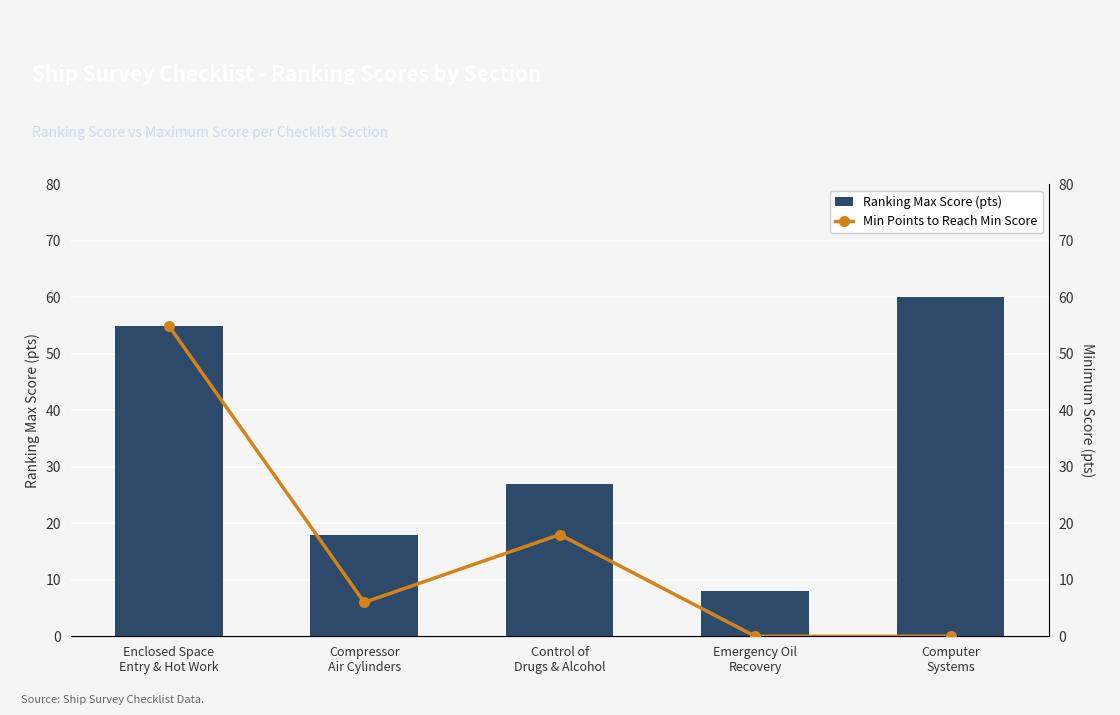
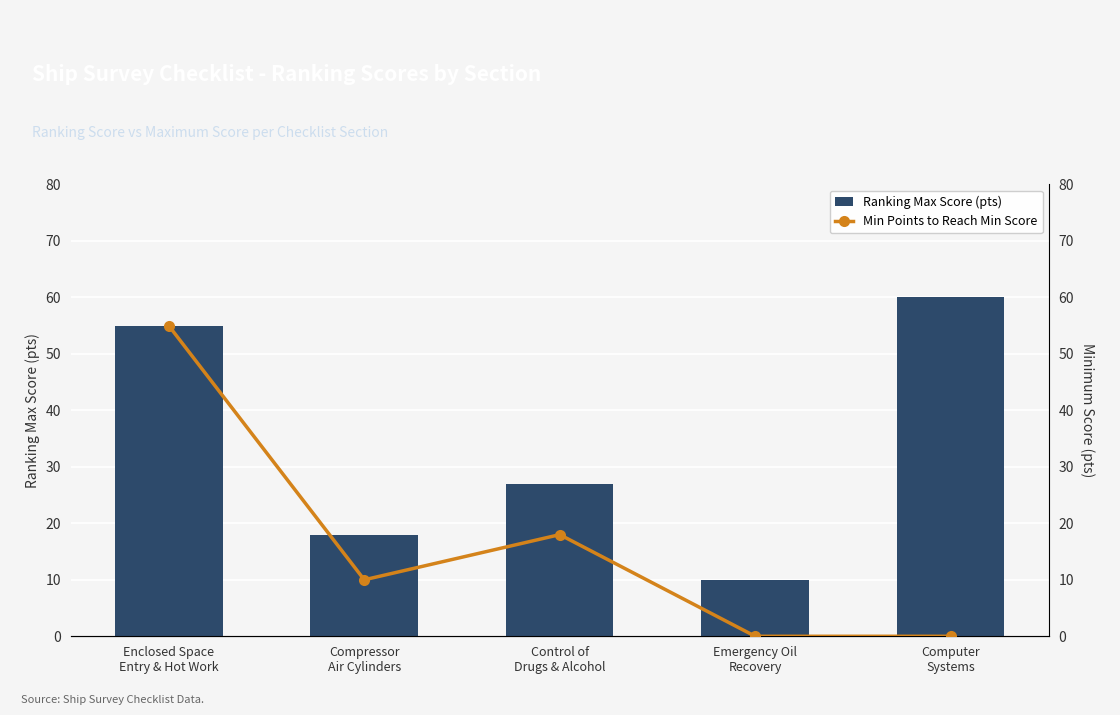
Ranking Max Score (pts), Emergency Oil Recovery: 8 -> 10
Min Points to Reach Min Score, Compressor Air Cylinders: 6 -> 10
